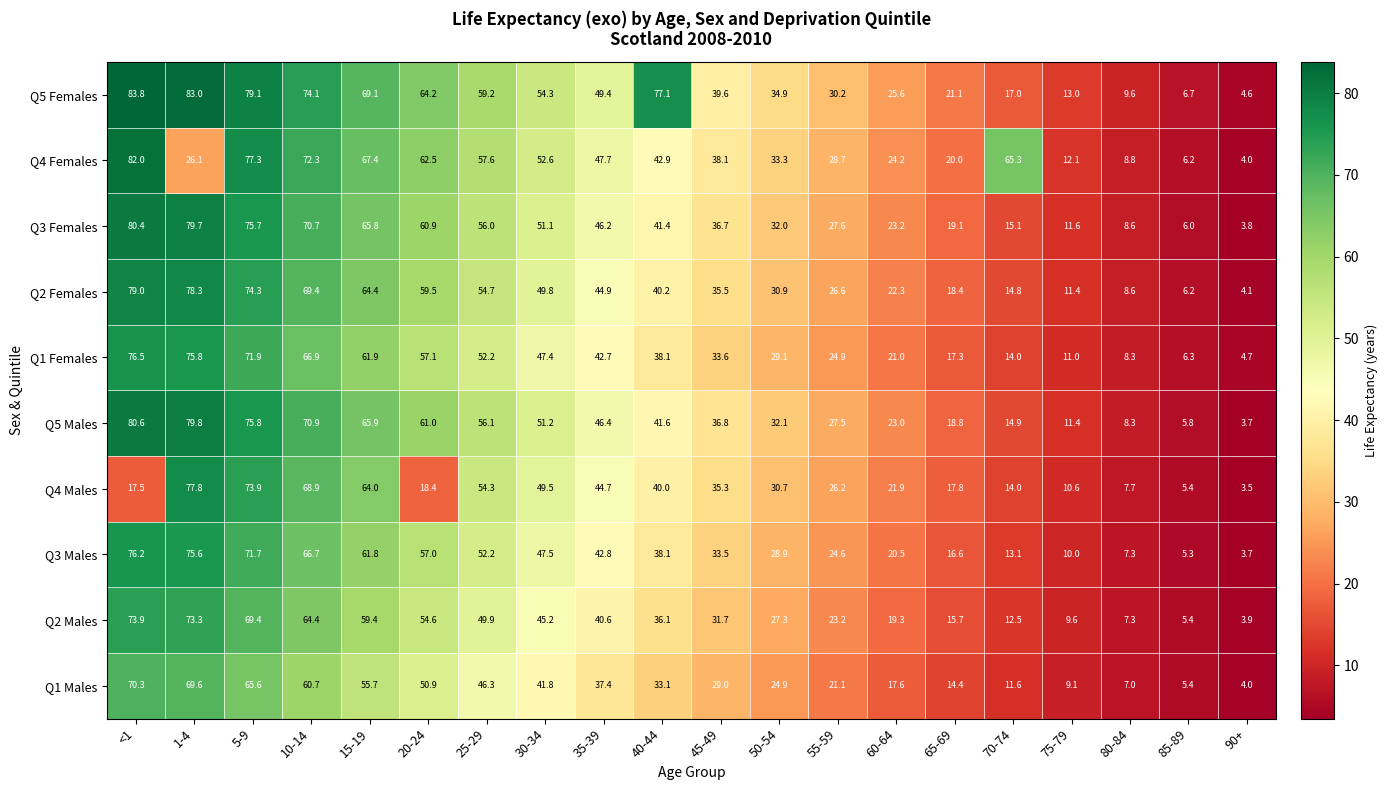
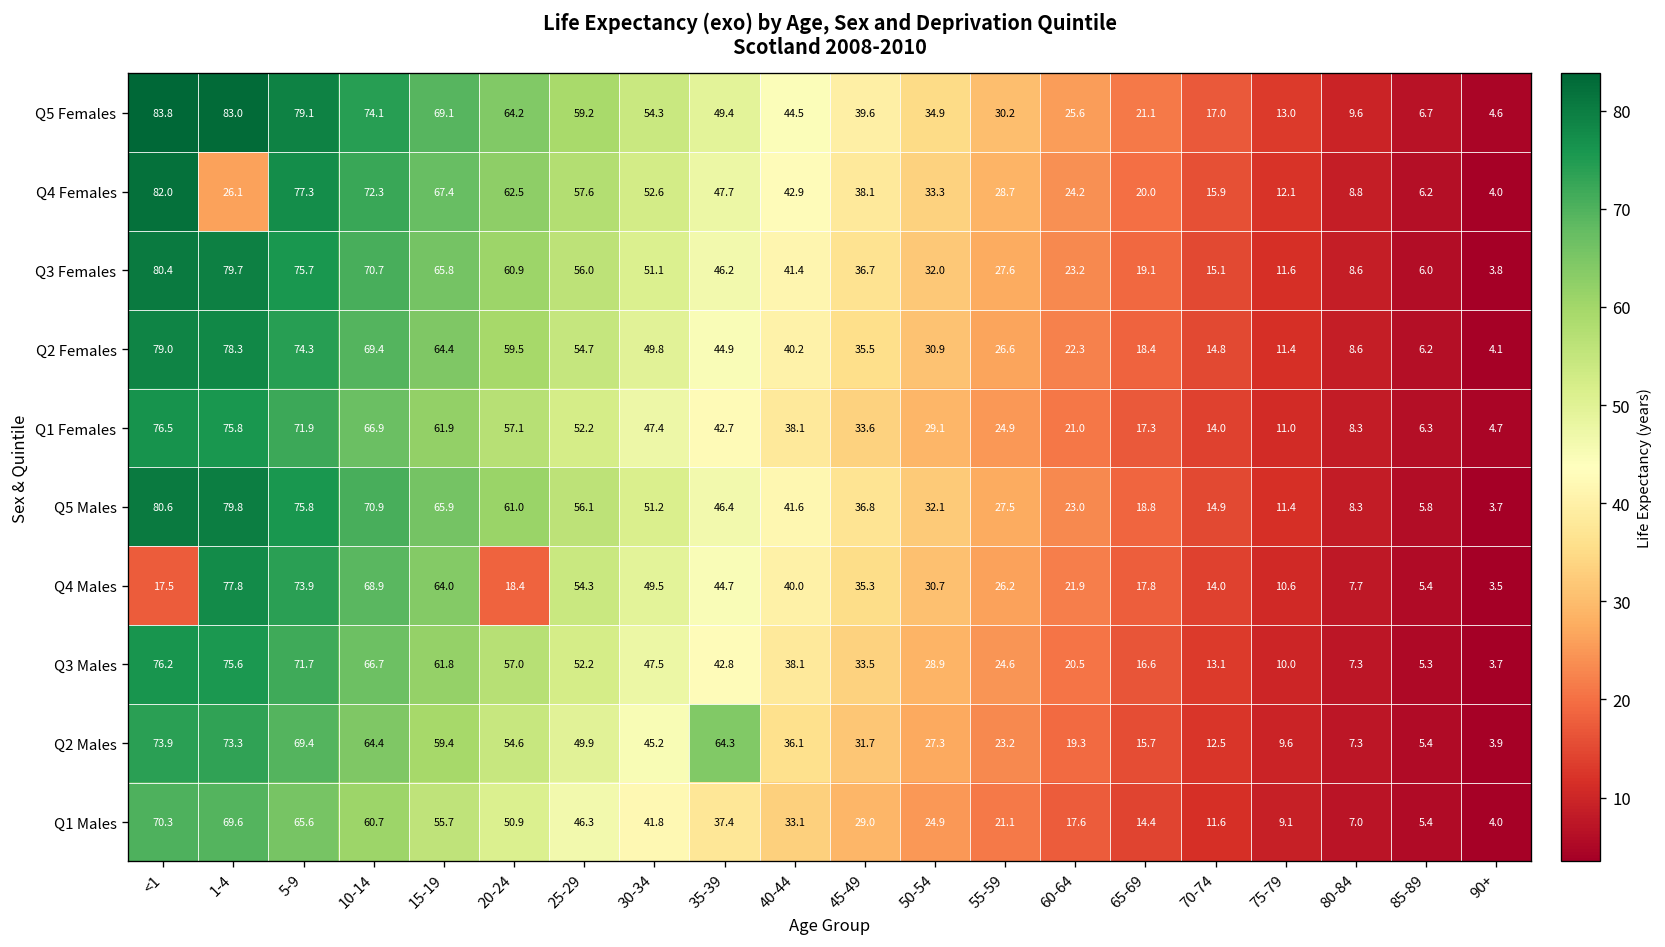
Q5 Females, 40-44: 77.1 -> 44.5
Q4 Females, 70-74: 65.3 -> 15.9
Q2 Males, 35-39: 40.6 -> 64.3
